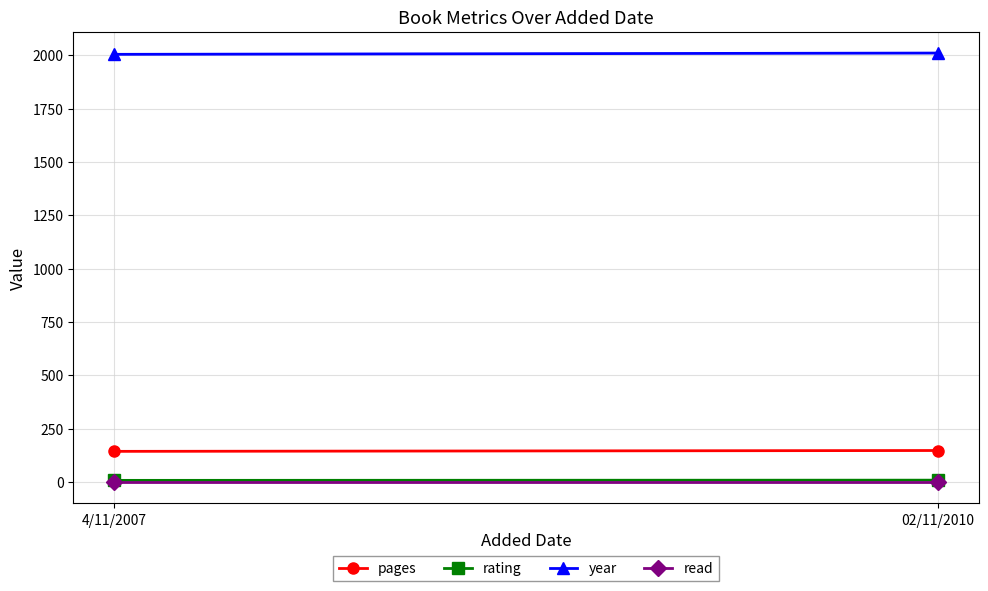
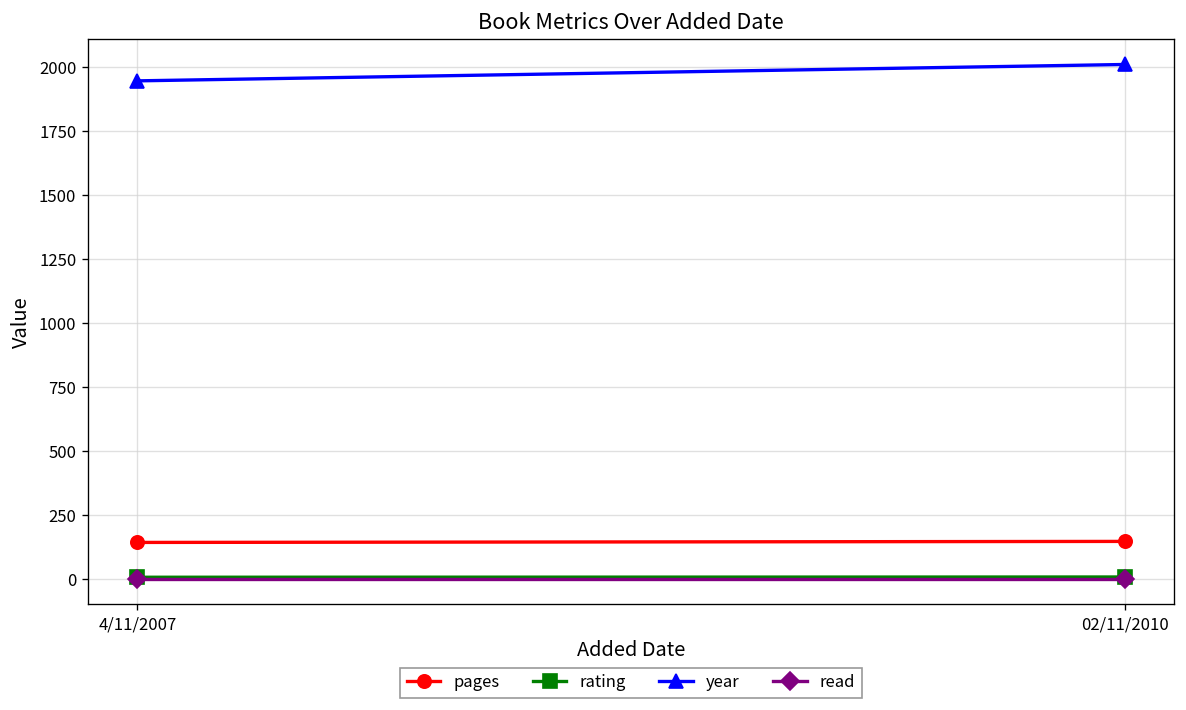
year, 4/11/2007: 2000 -> 1950
